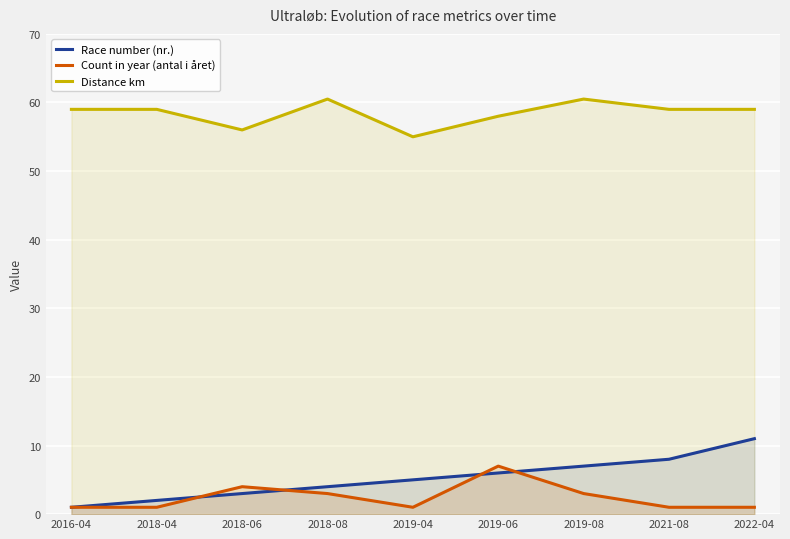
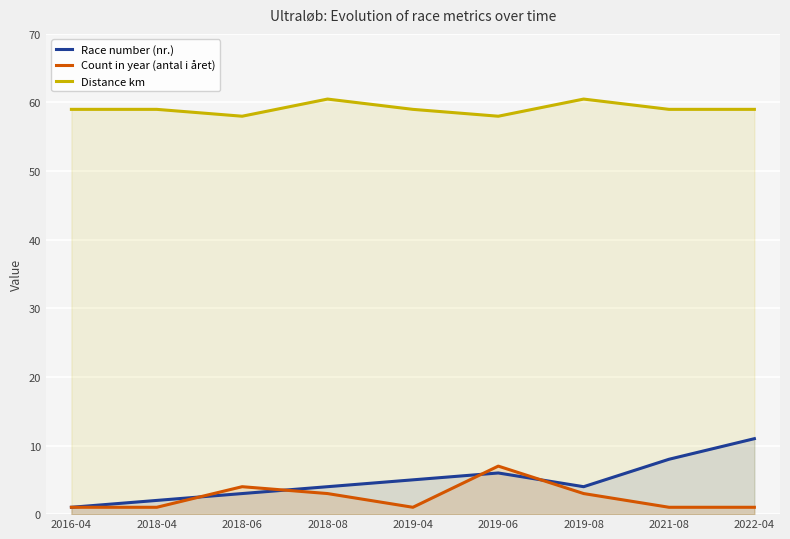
Distance km, 2018-06: 56 -> 58
Distance km, 2019-04: 55 -> 59
Race number (nr.), 2019-08: 7 -> 4
